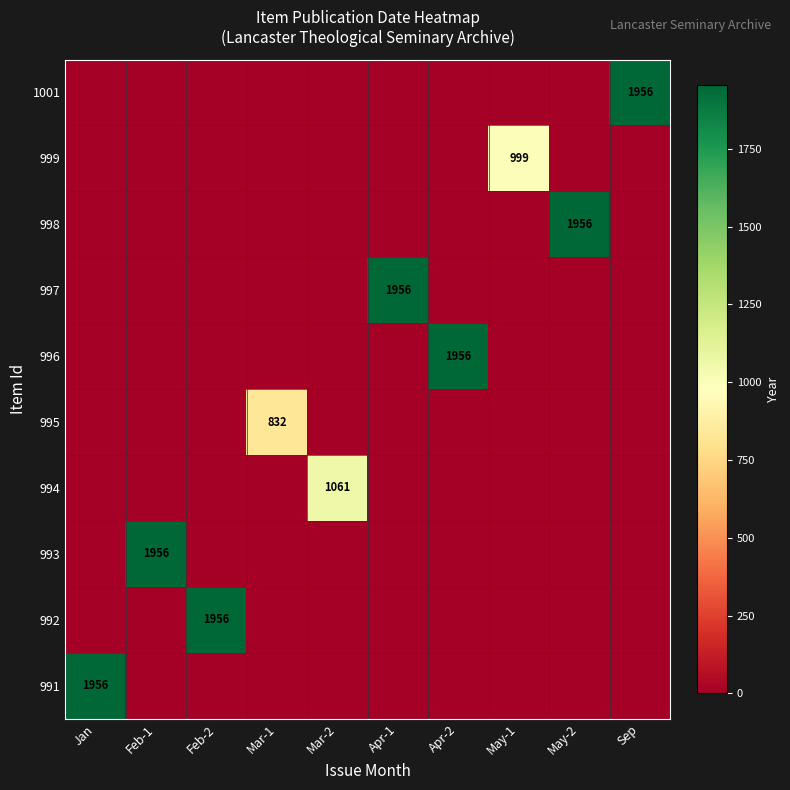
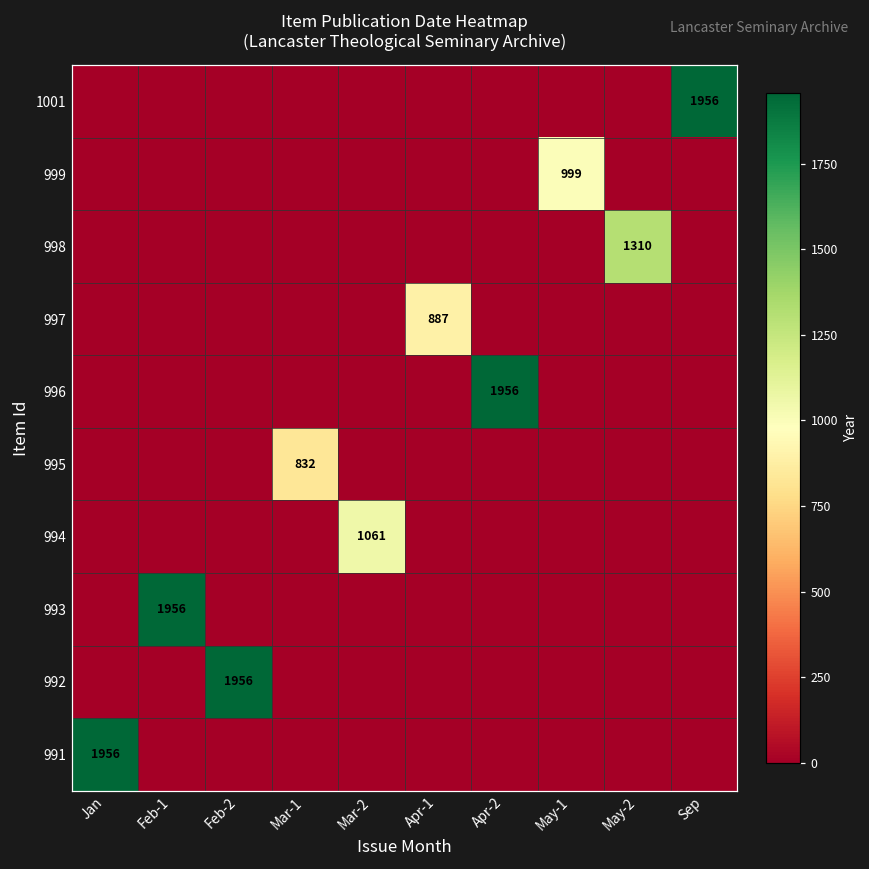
998, May-2: 1956 -> 1310
997, Apr-1: 1956 -> 887
